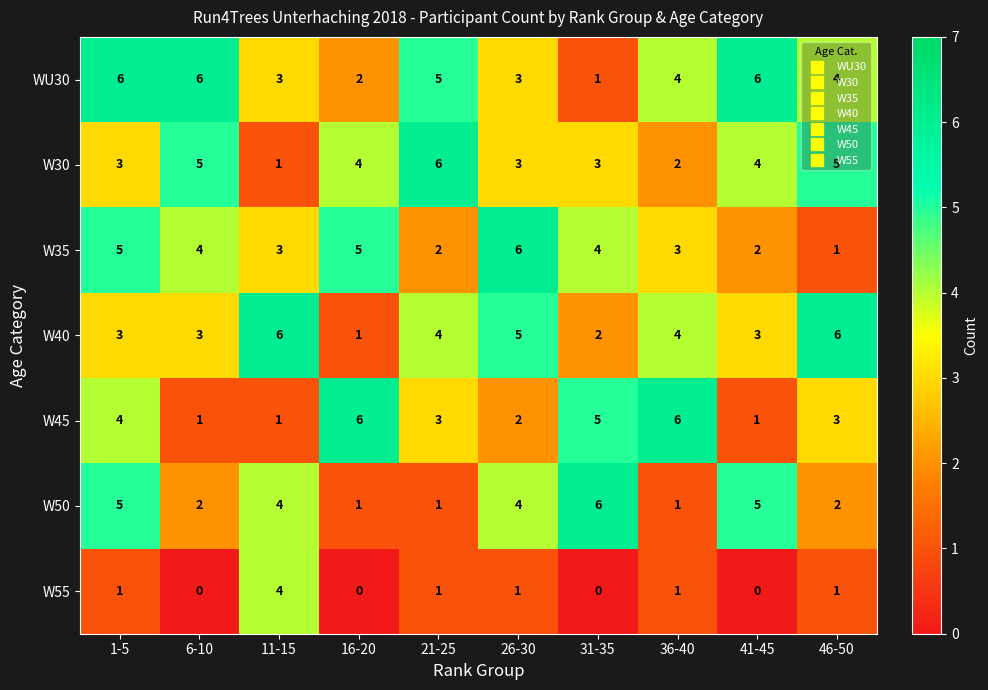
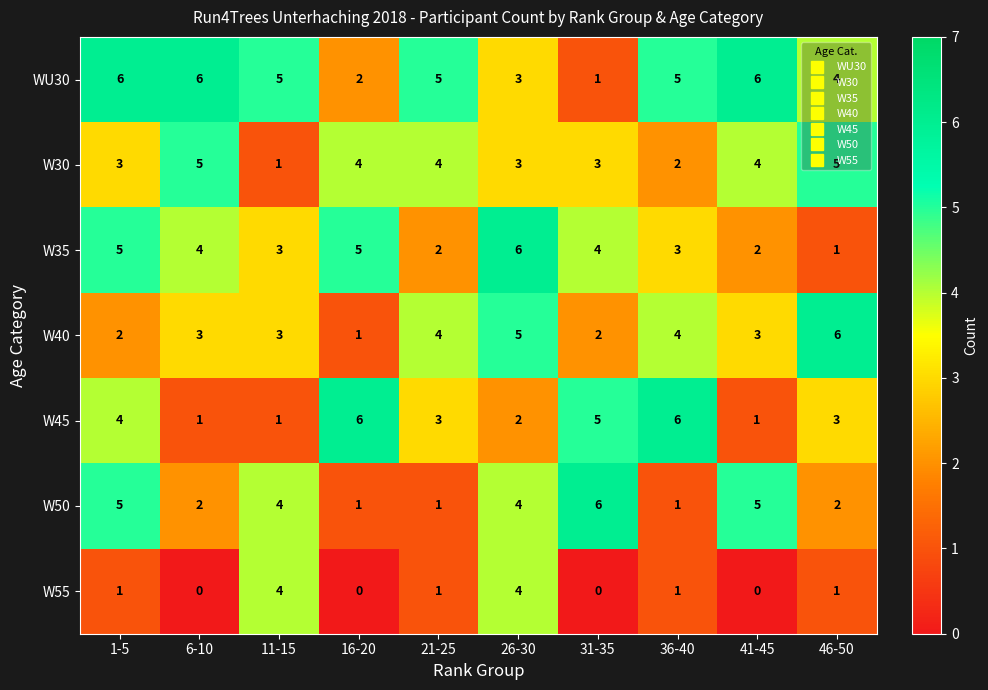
WU30, 11-15: 3 -> 5
WU30, 36-40: 4 -> 5
W30, 21-25: 6 -> 4
W40, 1-5: 3 -> 2
W40, 11-15: 6 -> 3
W55, 26-30: 1 -> 4
